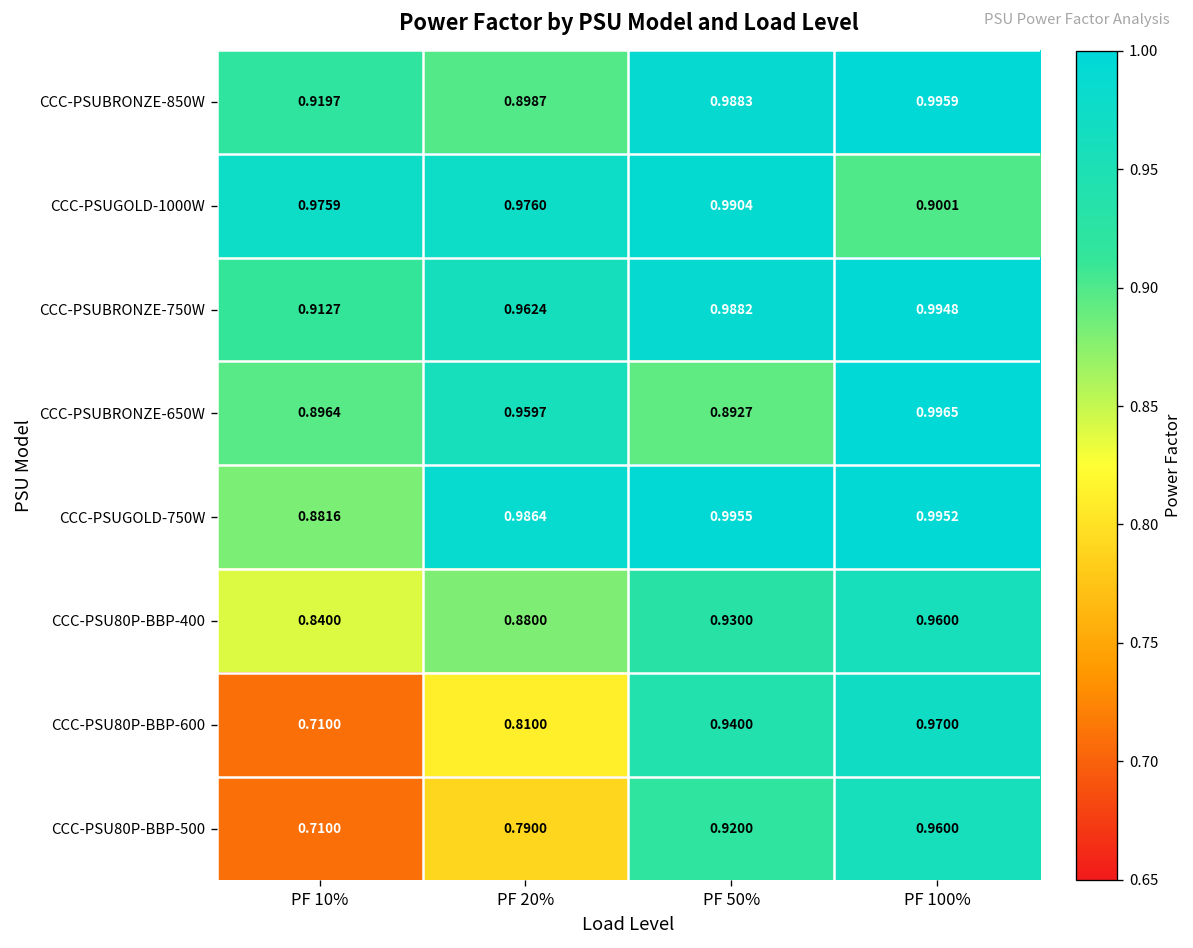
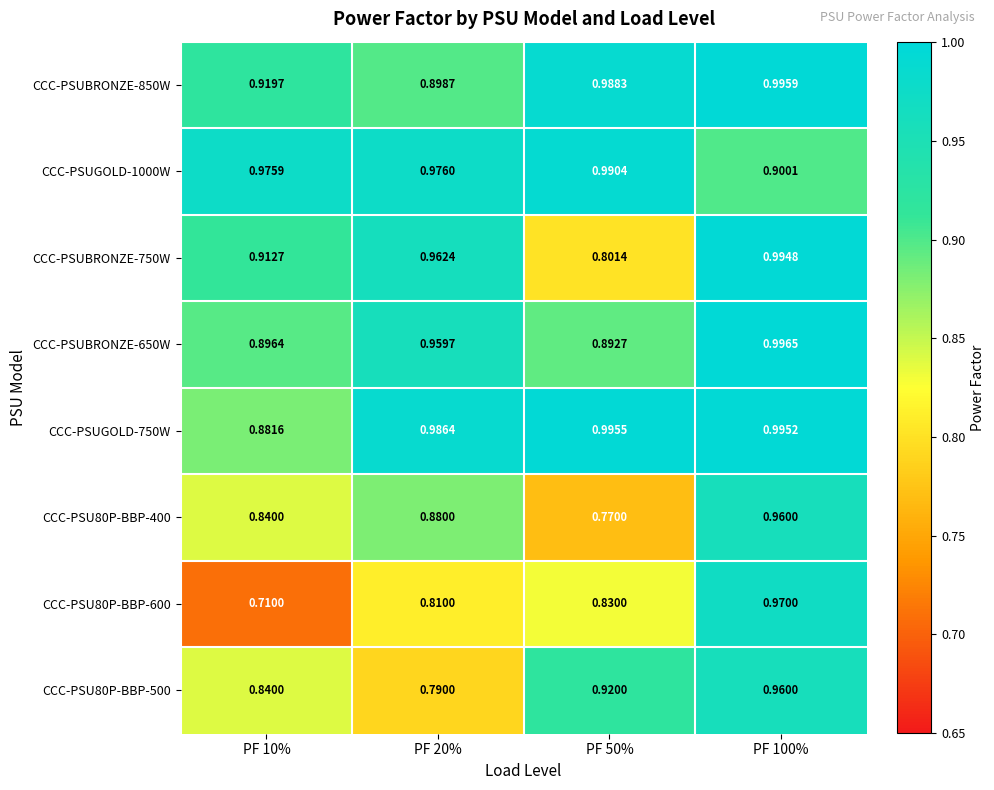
CCC-PSUBRONZE-750W, PF 50%: 0.9882 -> 0.8014
CCC-PSU80P-BBP-400, PF 50%: 0.9300 -> 0.7700
CCC-PSU80P-BBP-600, PF 50%: 0.9400 -> 0.8300
CCC-PSU80P-BBP-500, PF 10%: 0.7100 -> 0.8400
